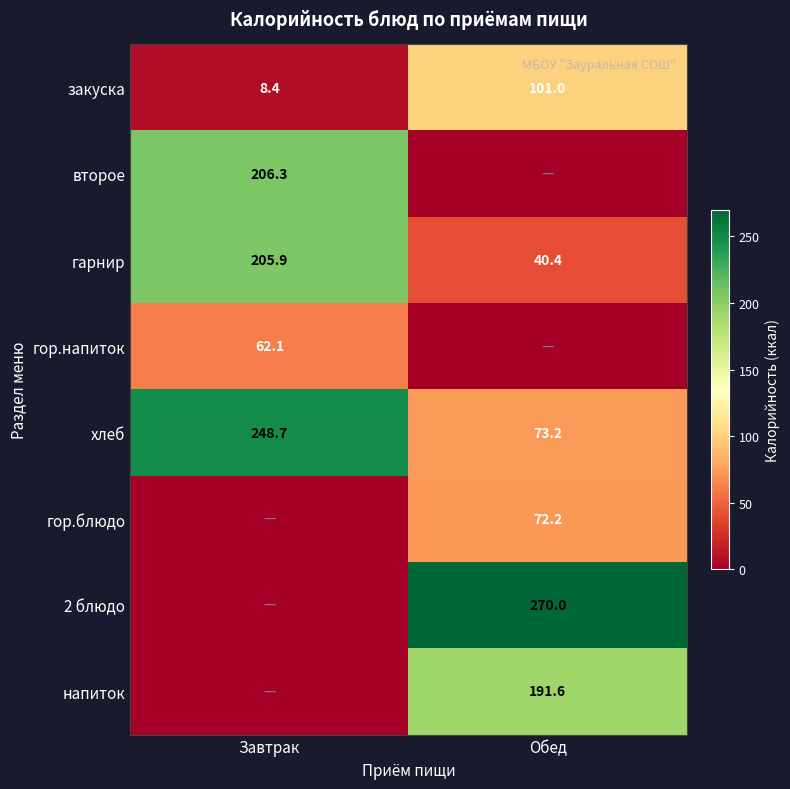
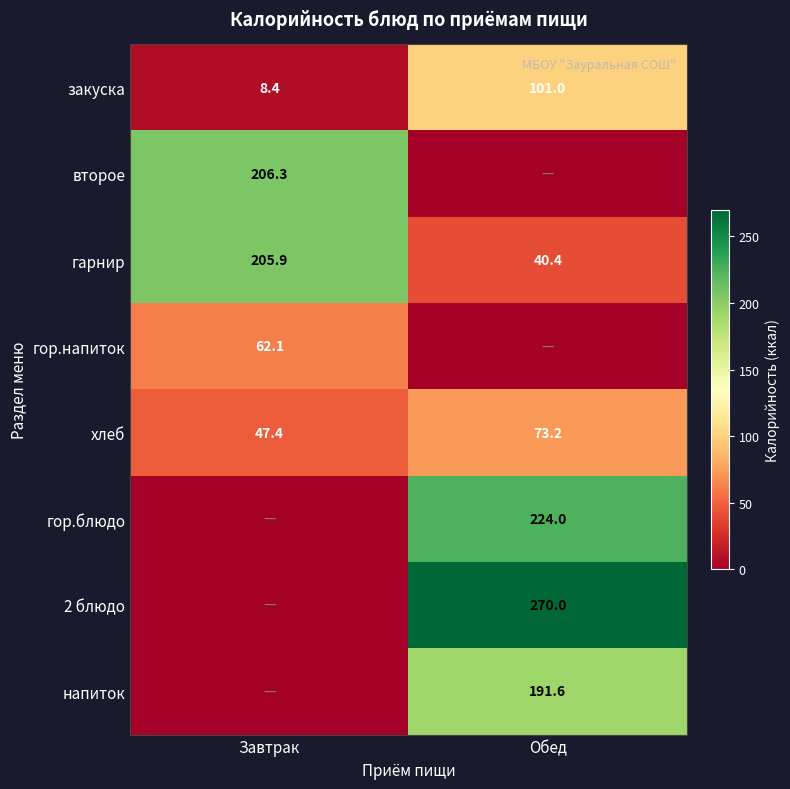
хлеб, Завтрак: 248.7 -> 47.4
гор.блюдо, Обед: 72.2 -> 224.0
